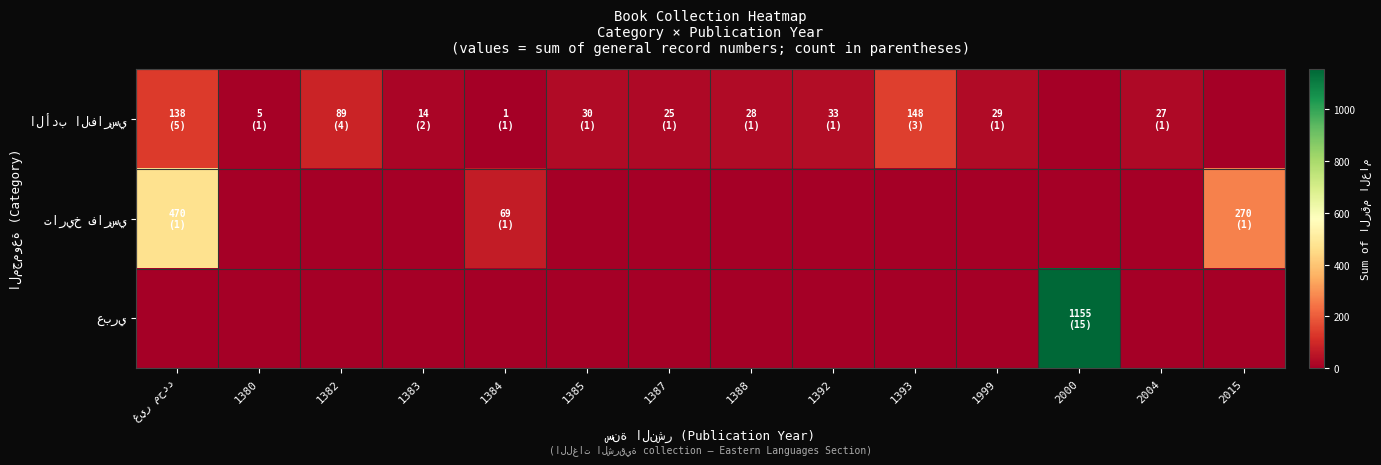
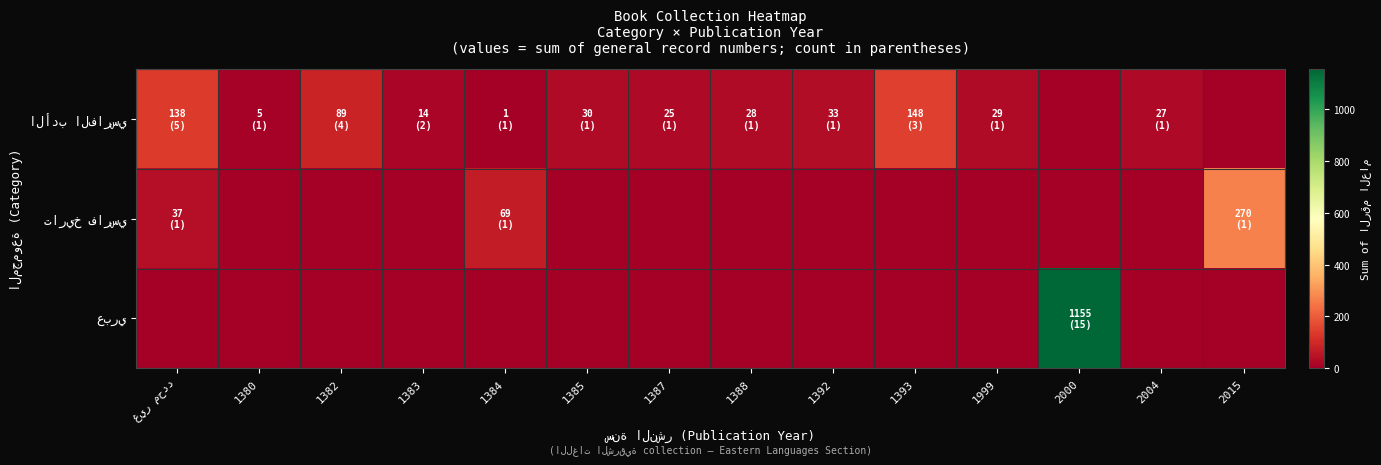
تاريخ فارسي, غير محدد: 470 -> 37
